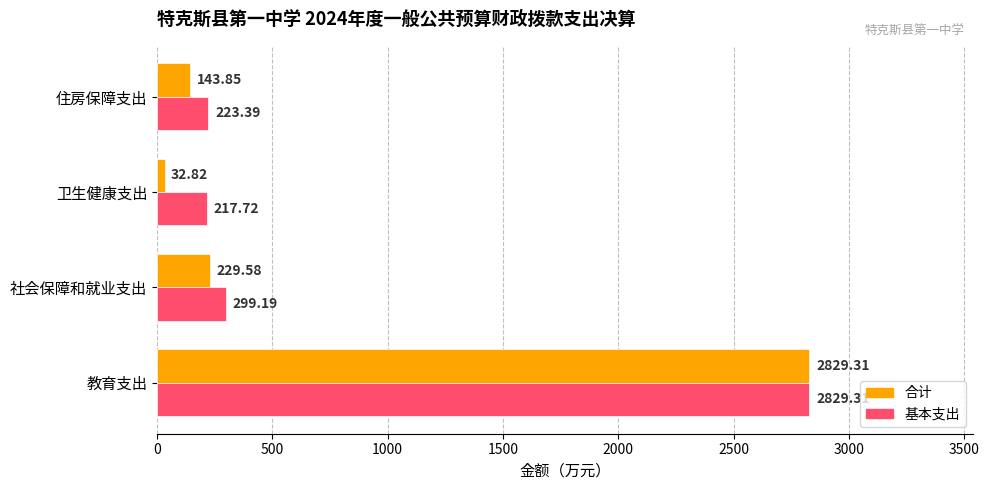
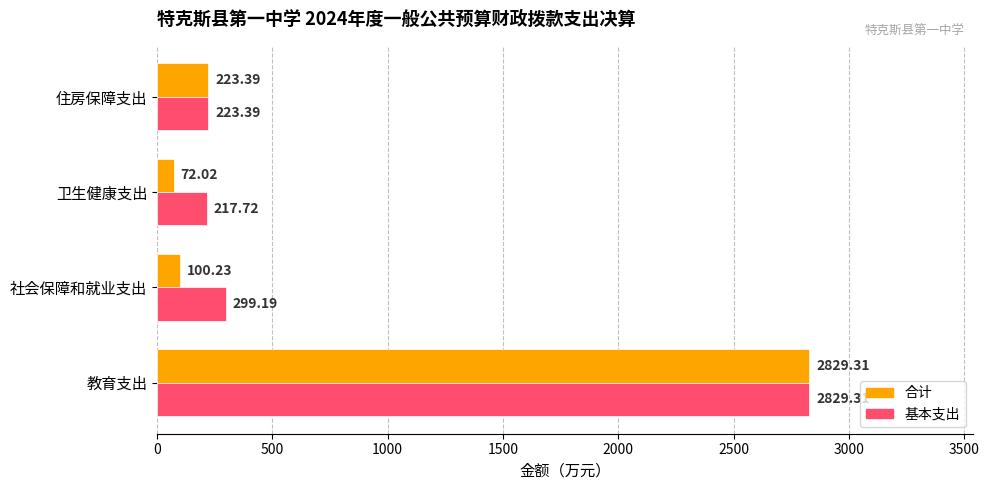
合计, 住房保障支出: 143.85 -> 223.39
合计, 卫生健康支出: 32.82 -> 72.02
合计, 社会保障和就业支出: 229.58 -> 100.23
